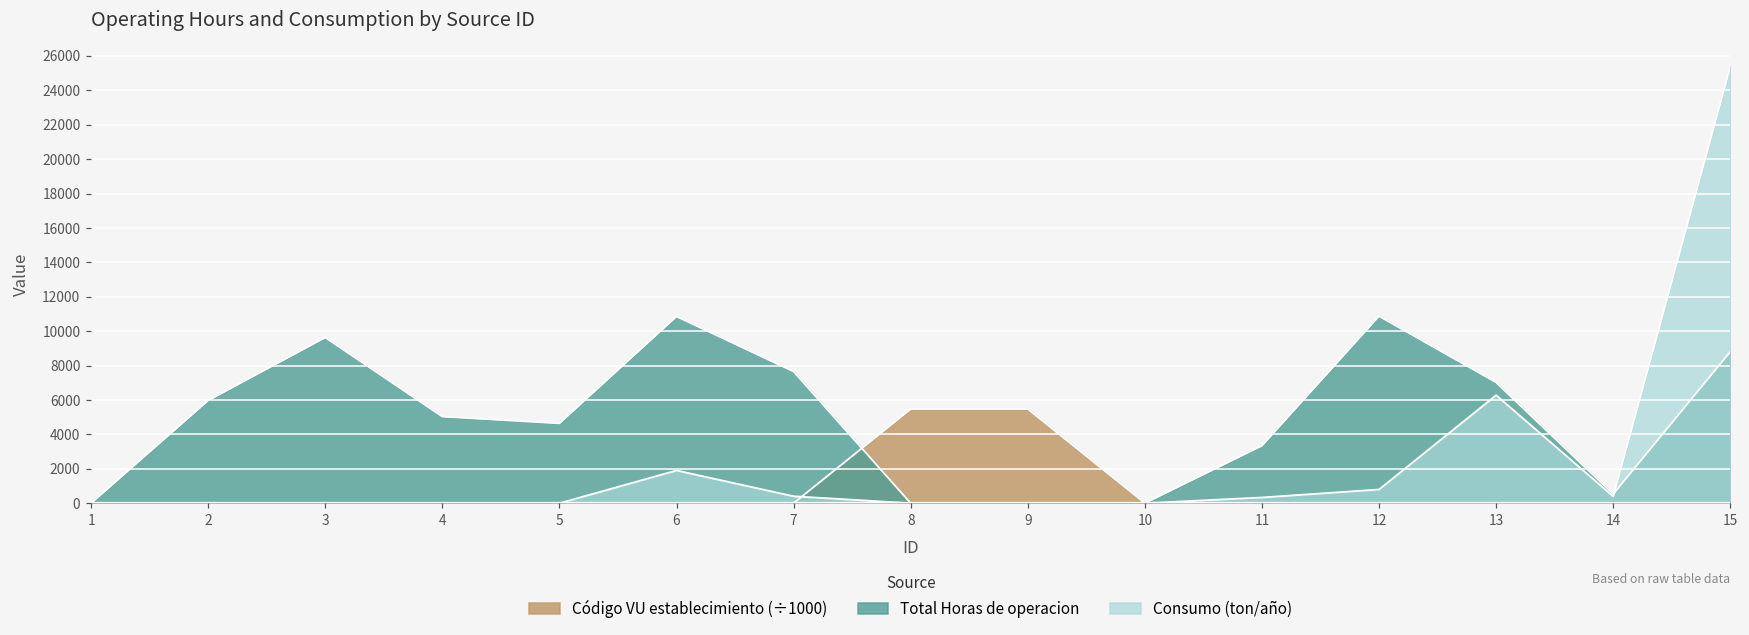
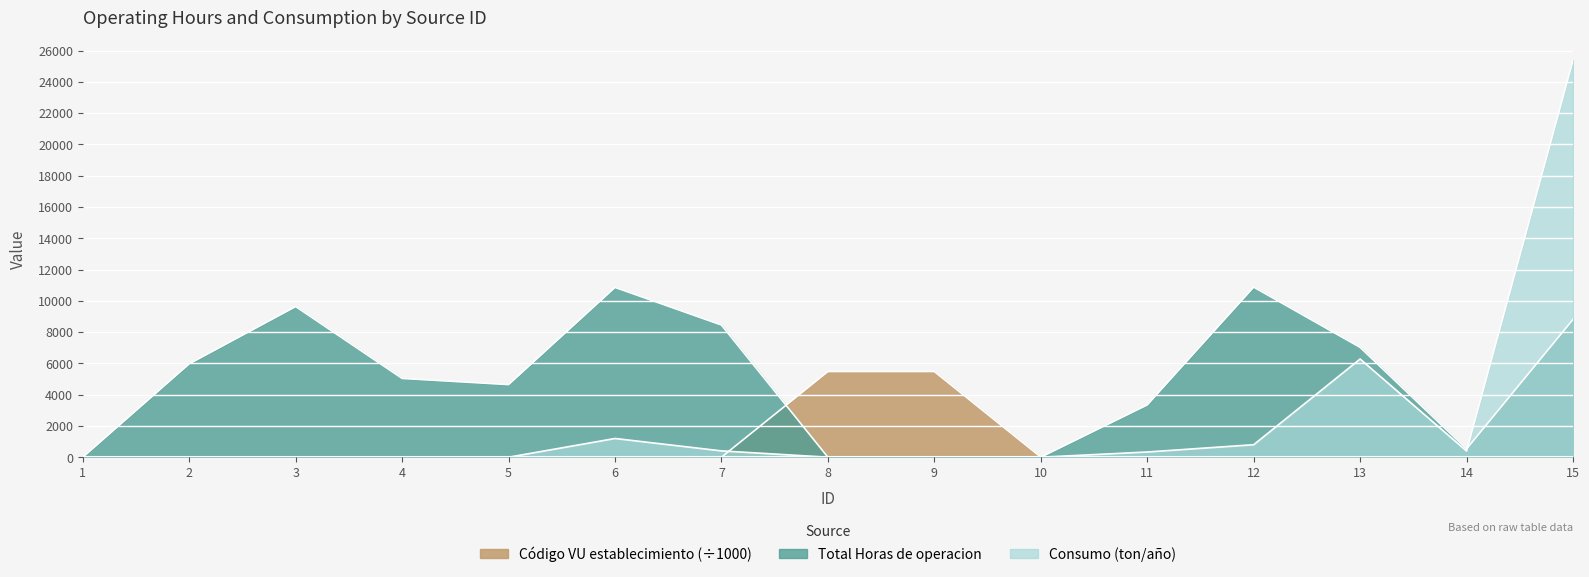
Consumo (ton/año), 6: 1900 -> 1200
Total Horas de operacion, 7: 7700 -> 8400
